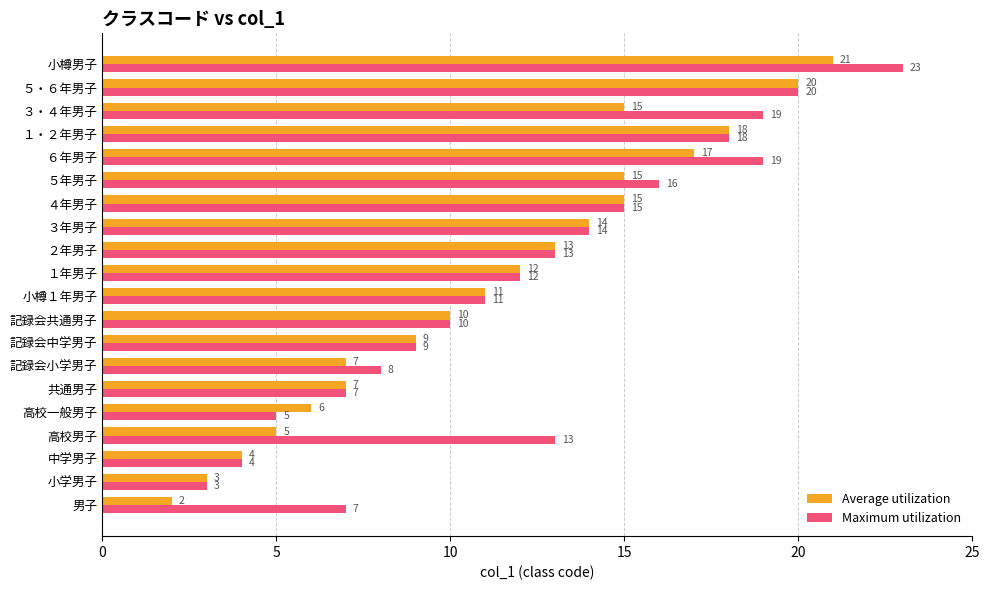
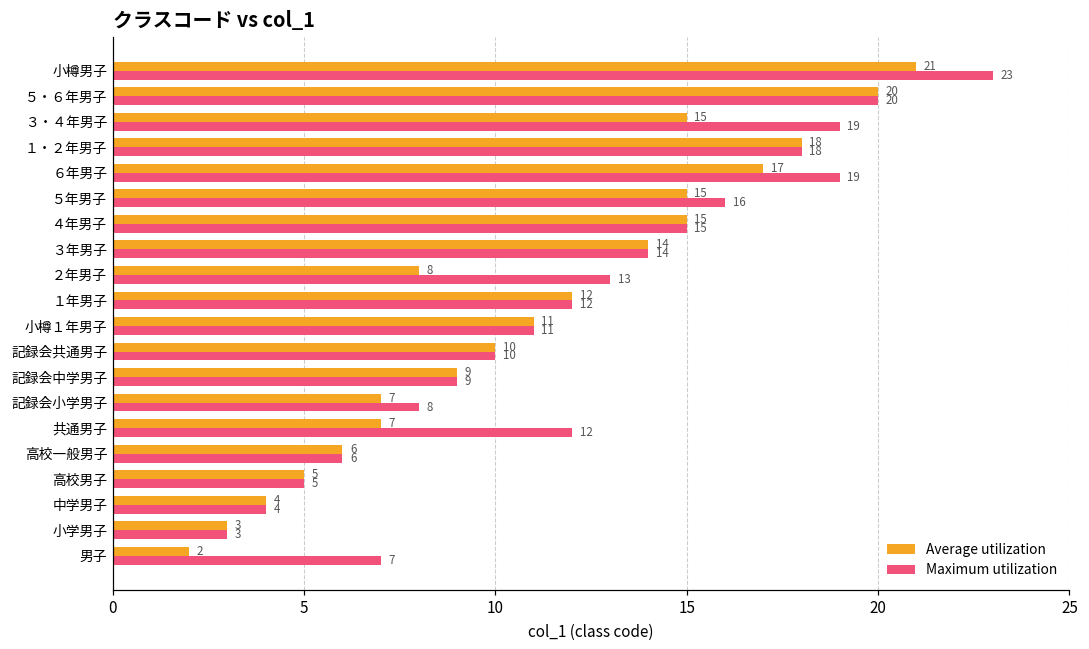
Average utilization, ２年男子: 13 -> 8
Maximum utilization, 共通男子: 7 -> 12
Maximum utilization, 高校一般男子: 5 -> 6
Maximum utilization, 高校男子: 13 -> 5
